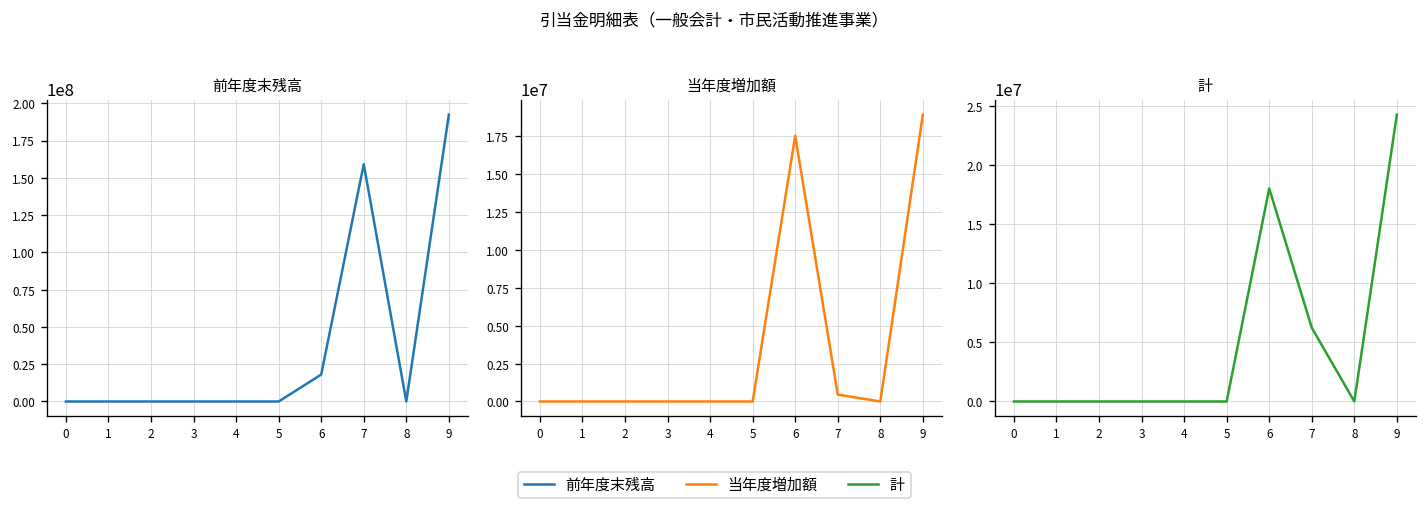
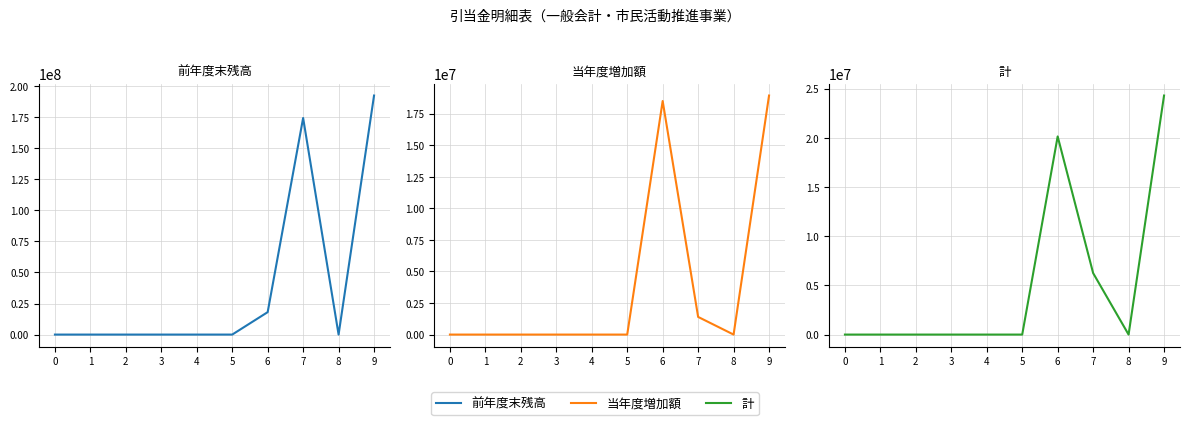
前年度末残高, 7: 159000000 -> 174000000
当年度増加額, 6: 17500000 -> 18500000
当年度増加額, 7: 500000 -> 1400000
計, 6: 18000000 -> 20000000
